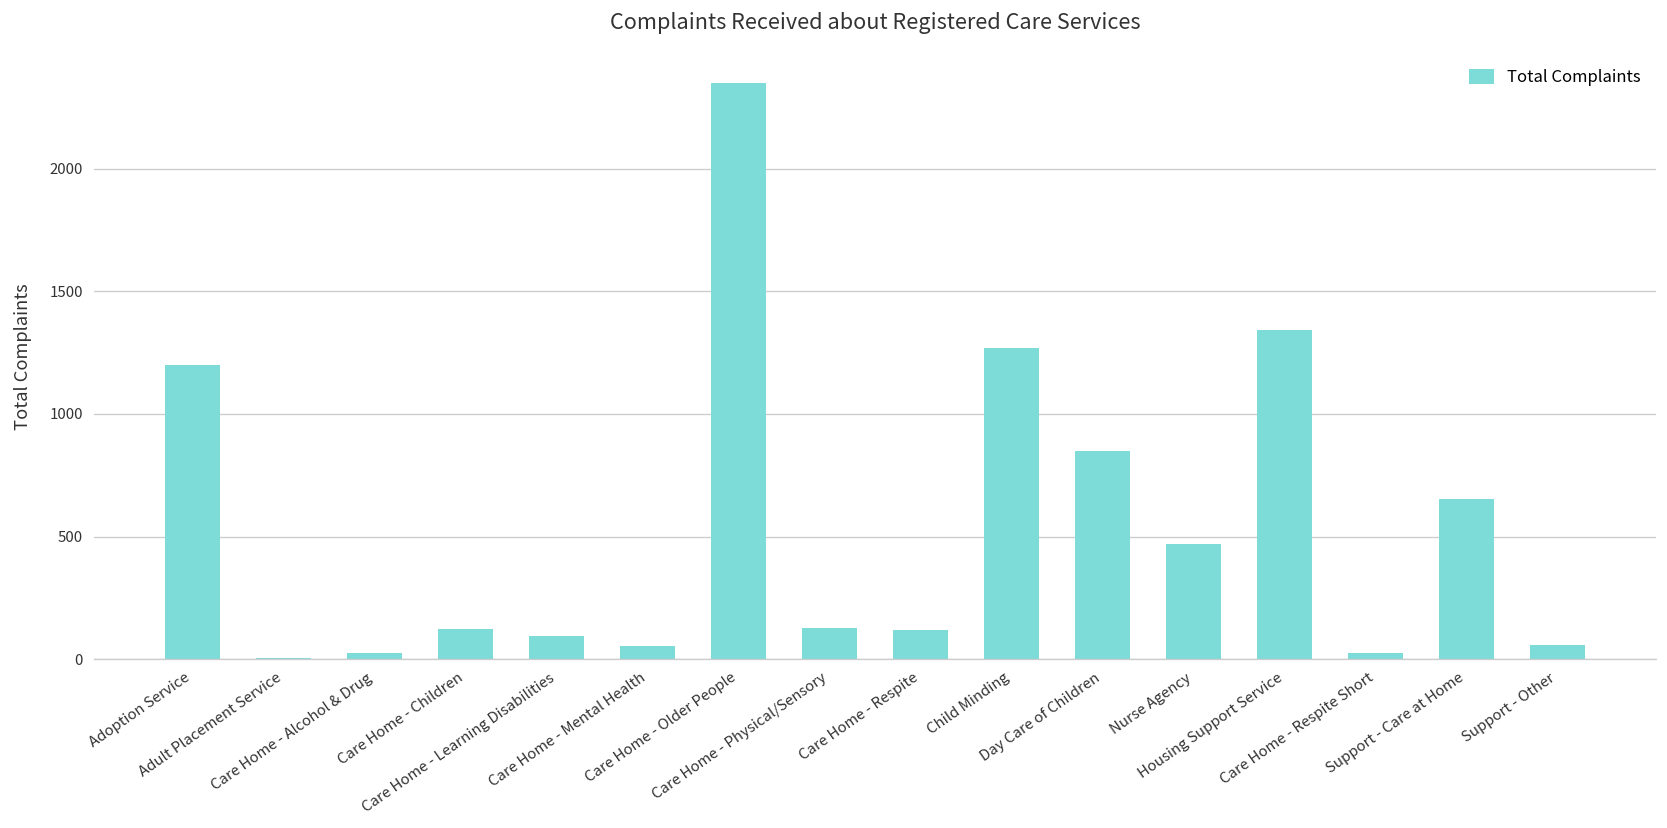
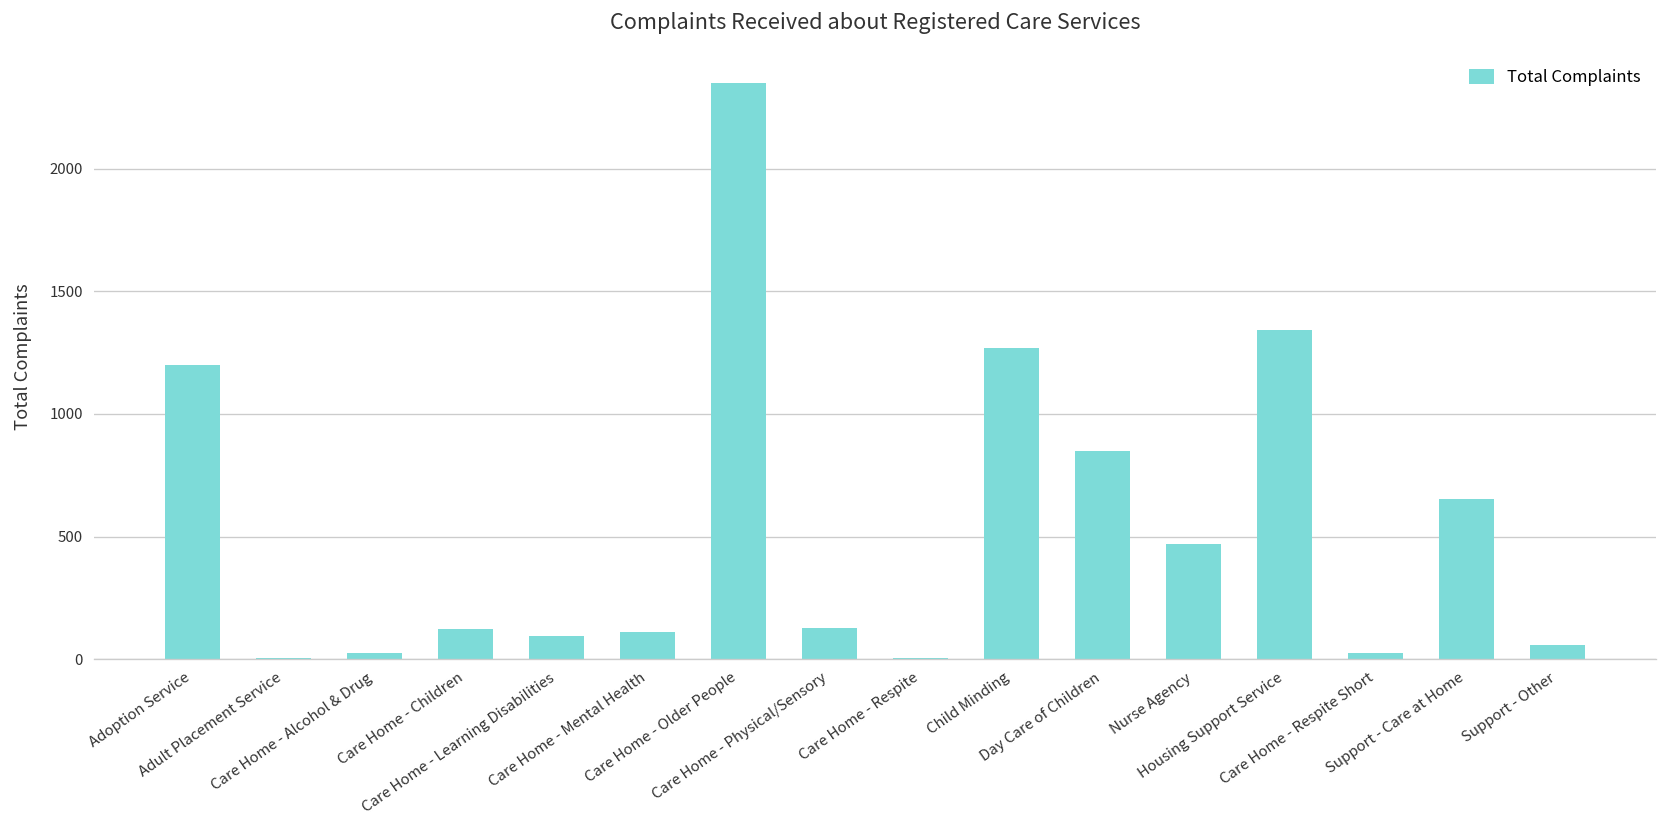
Care Home - Mental Health: 60 -> 110
Care Home - Respite: 120 -> 0
